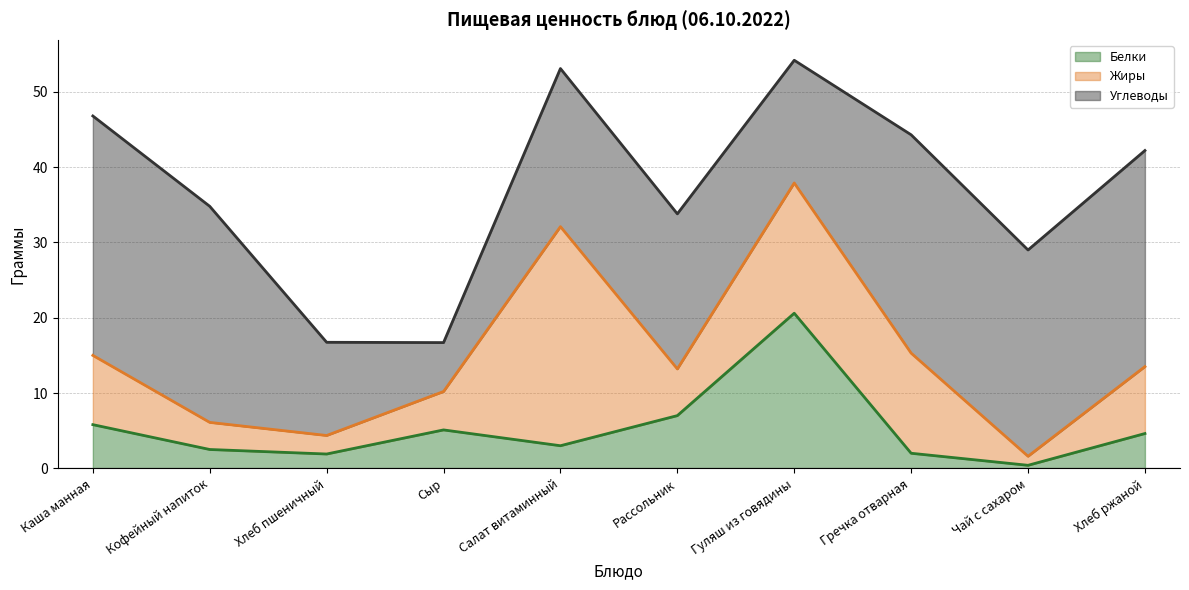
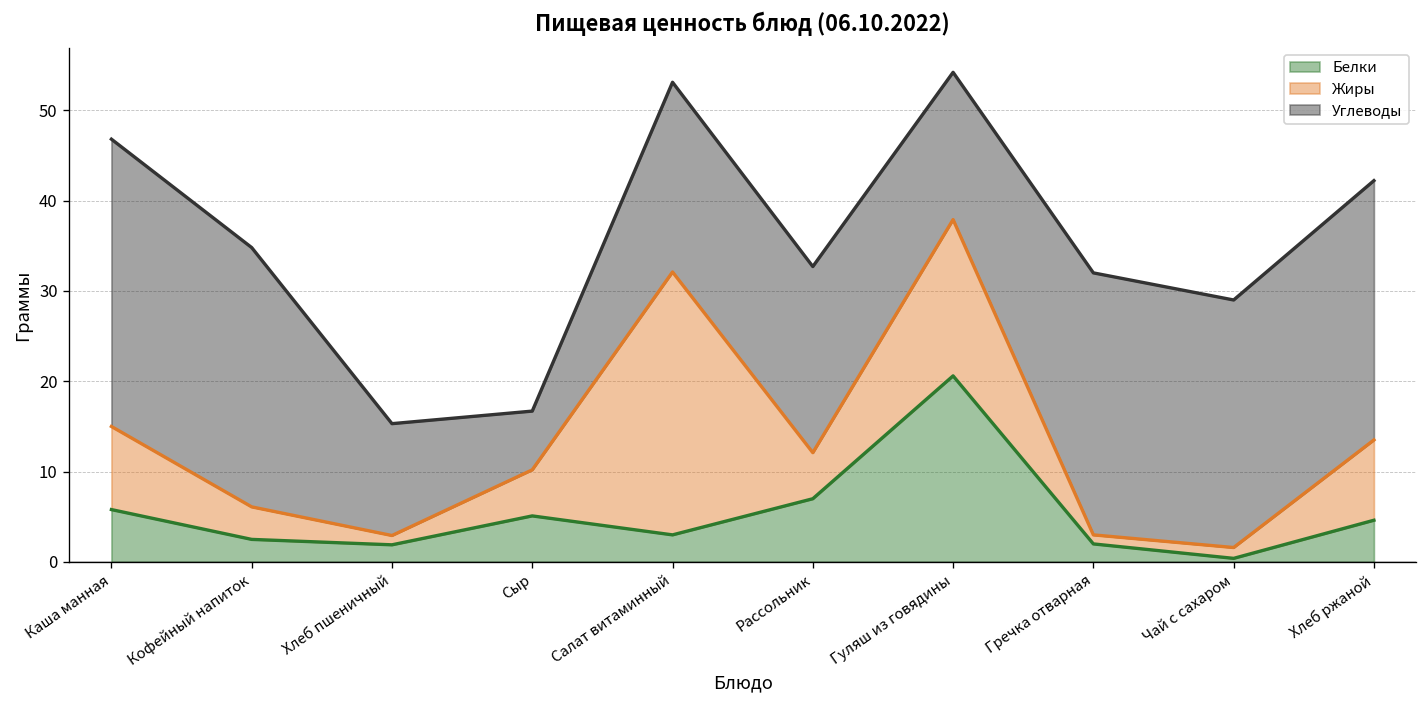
Жиры, Хлеб пшеничный: 2 -> 1
Жиры, Рассольник: 6 -> 5
Жиры, Гречка отварная: 13 -> 1
